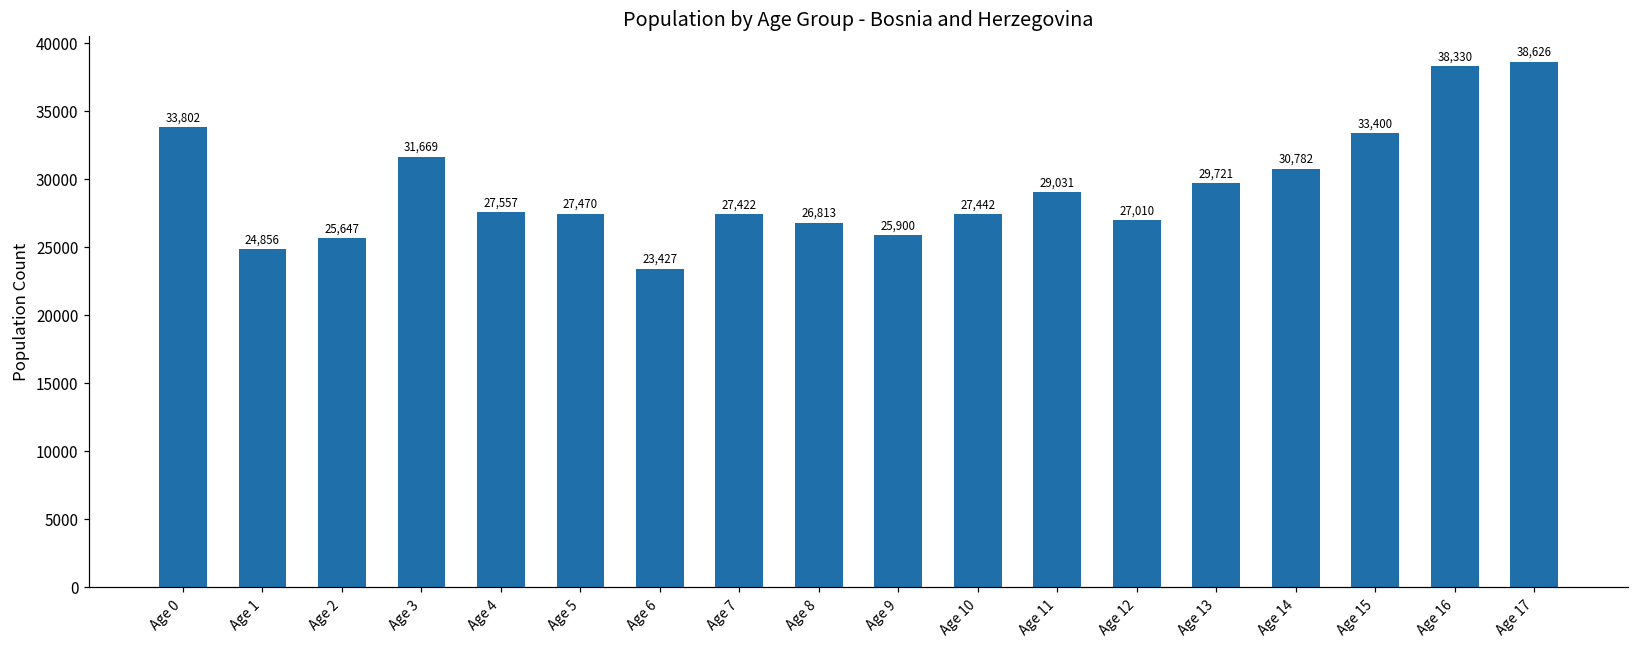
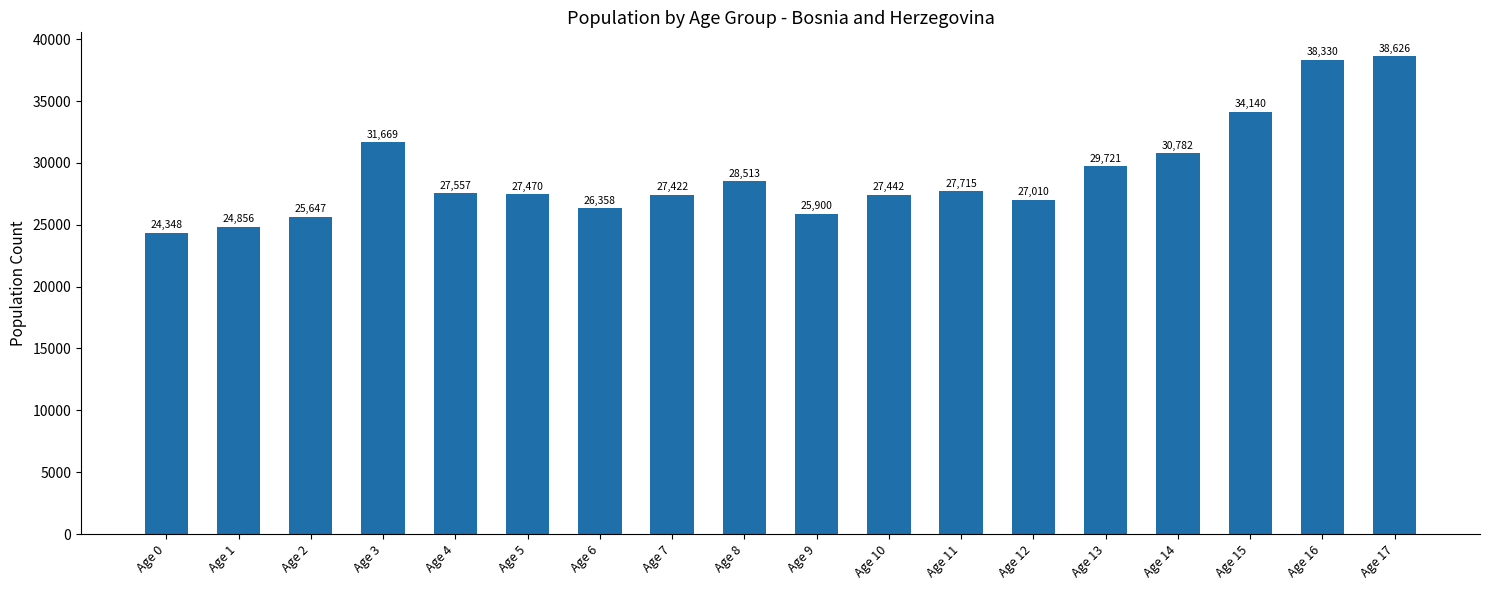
Age 0: 33,802 -> 24,348
Age 6: 23,427 -> 26,358
Age 8: 26,813 -> 28,513
Age 11: 29,031 -> 27,715
Age 15: 33,400 -> 34,140
